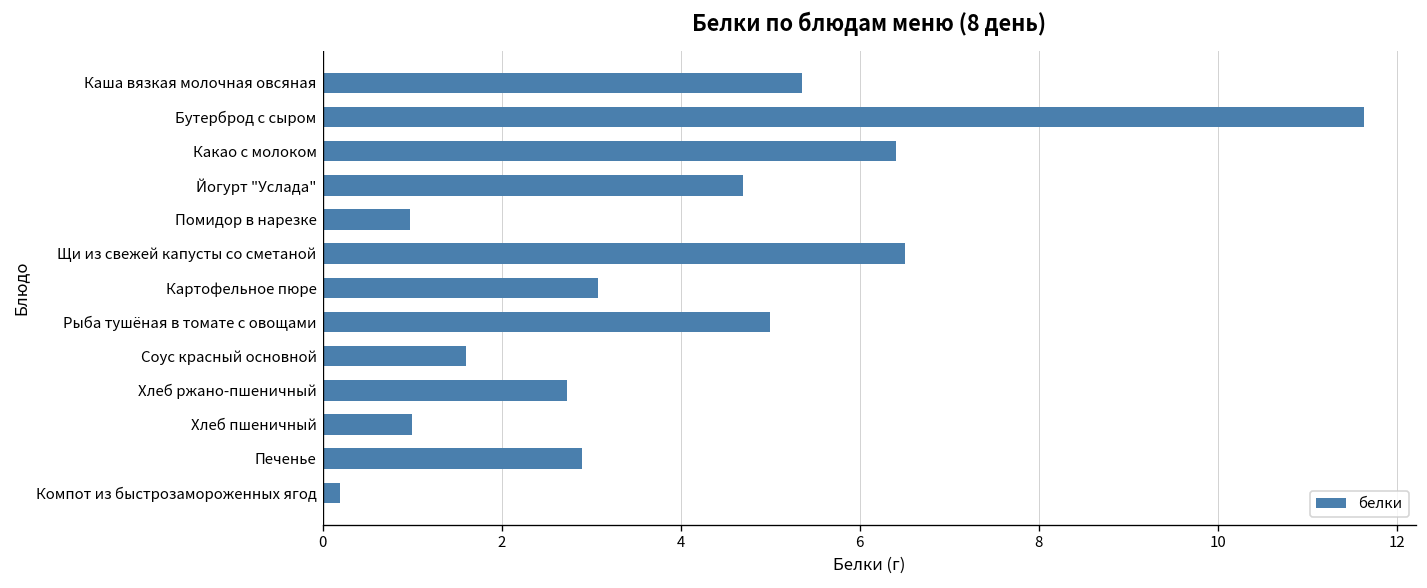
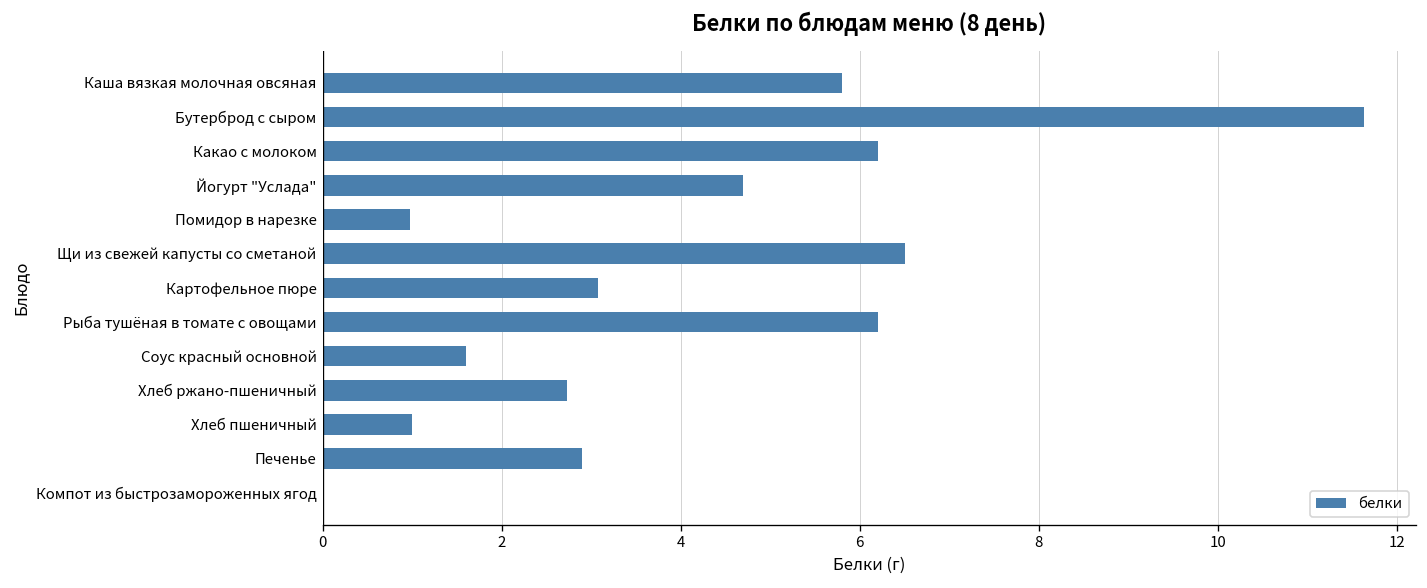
Каша вязкая молочная овсяная: 5.4 -> 5.8
Какао с молоком: 6.4 -> 6.2
Рыба тушёная в томате с овощами: 5.0 -> 6.2
Компот из быстрозамороженных ягод: 0.2 -> 0.0
